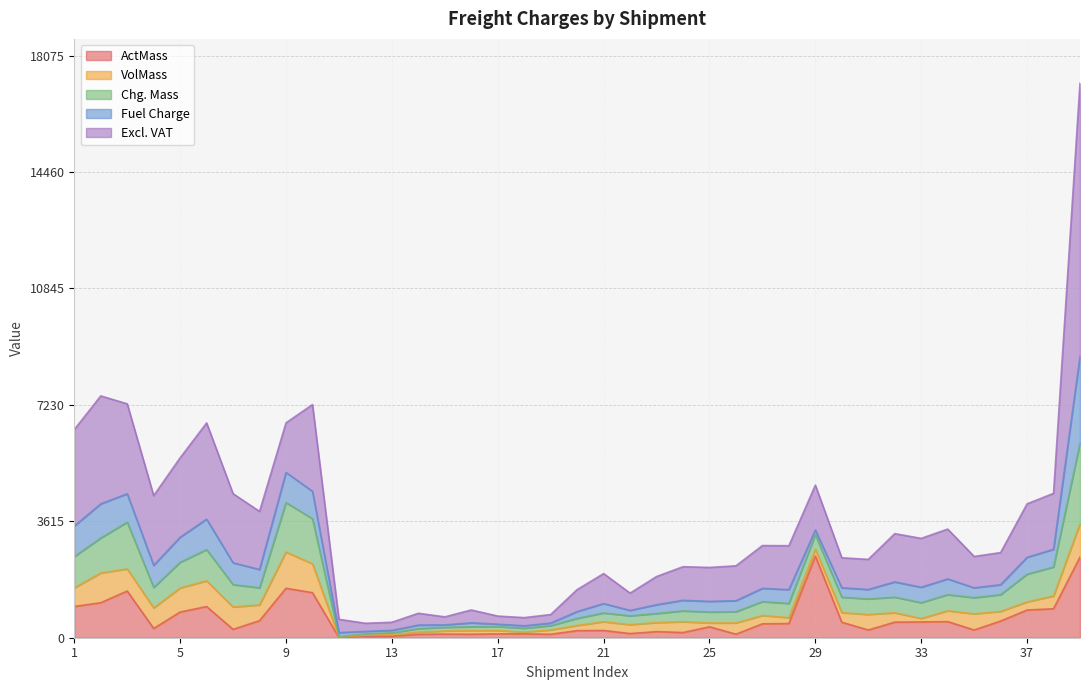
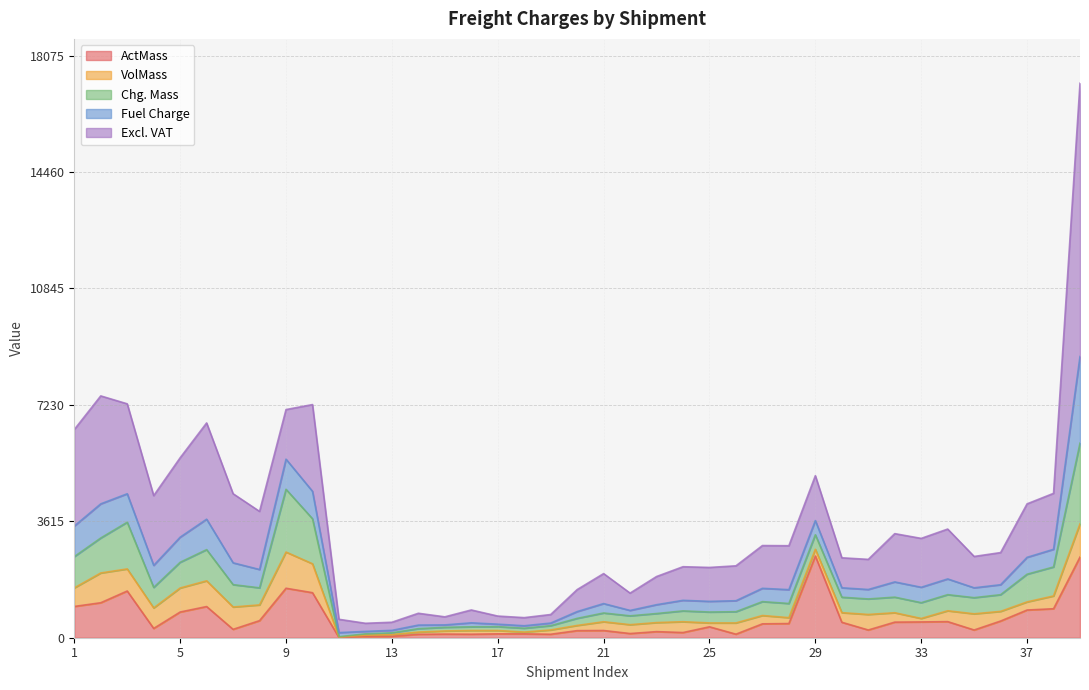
Chg. Mass, 9: 1500 -> 1900
Fuel Charge, 29: 100 -> 400
